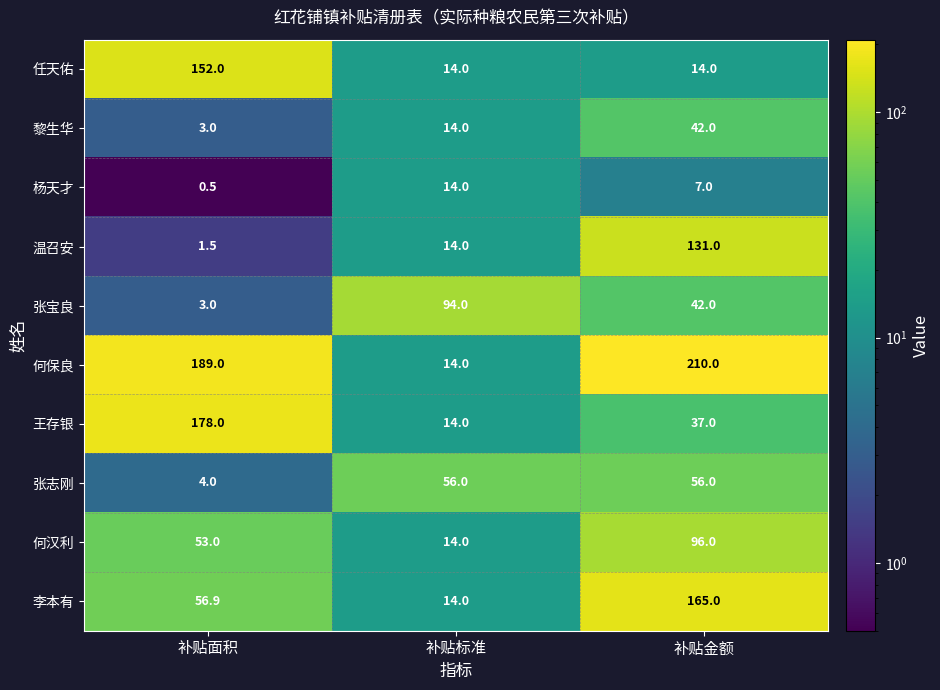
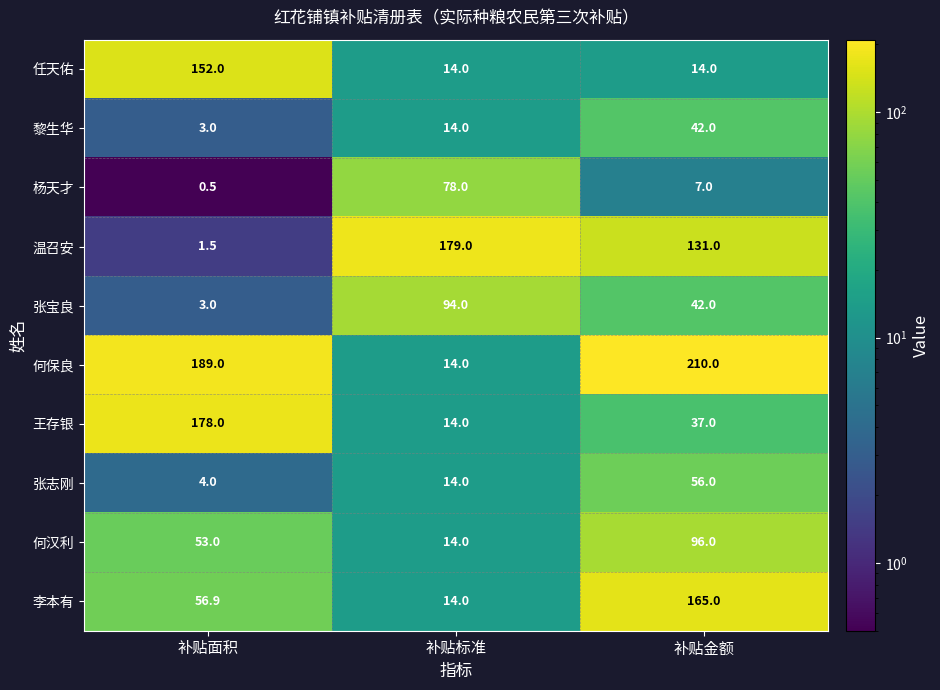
杨天才, 补贴标准: 14.0 -> 78.0
温召安, 补贴标准: 14.0 -> 179.0
张志刚, 补贴标准: 56.0 -> 14.0
